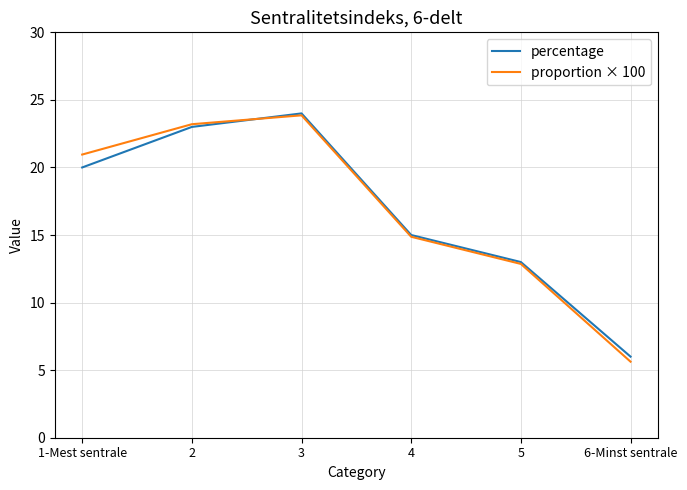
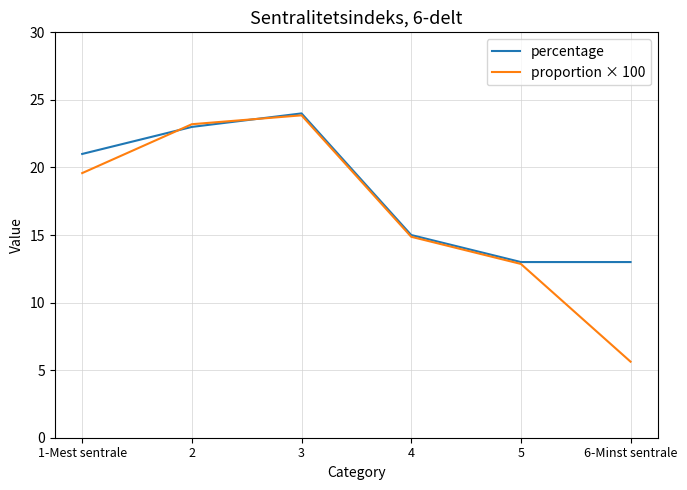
percentage, 1-Mest sentrale: 20 -> 21
proportion × 100, 1-Mest sentrale: 21.0 -> 19.6
percentage, 6-Minst sentrale: 6 -> 13
